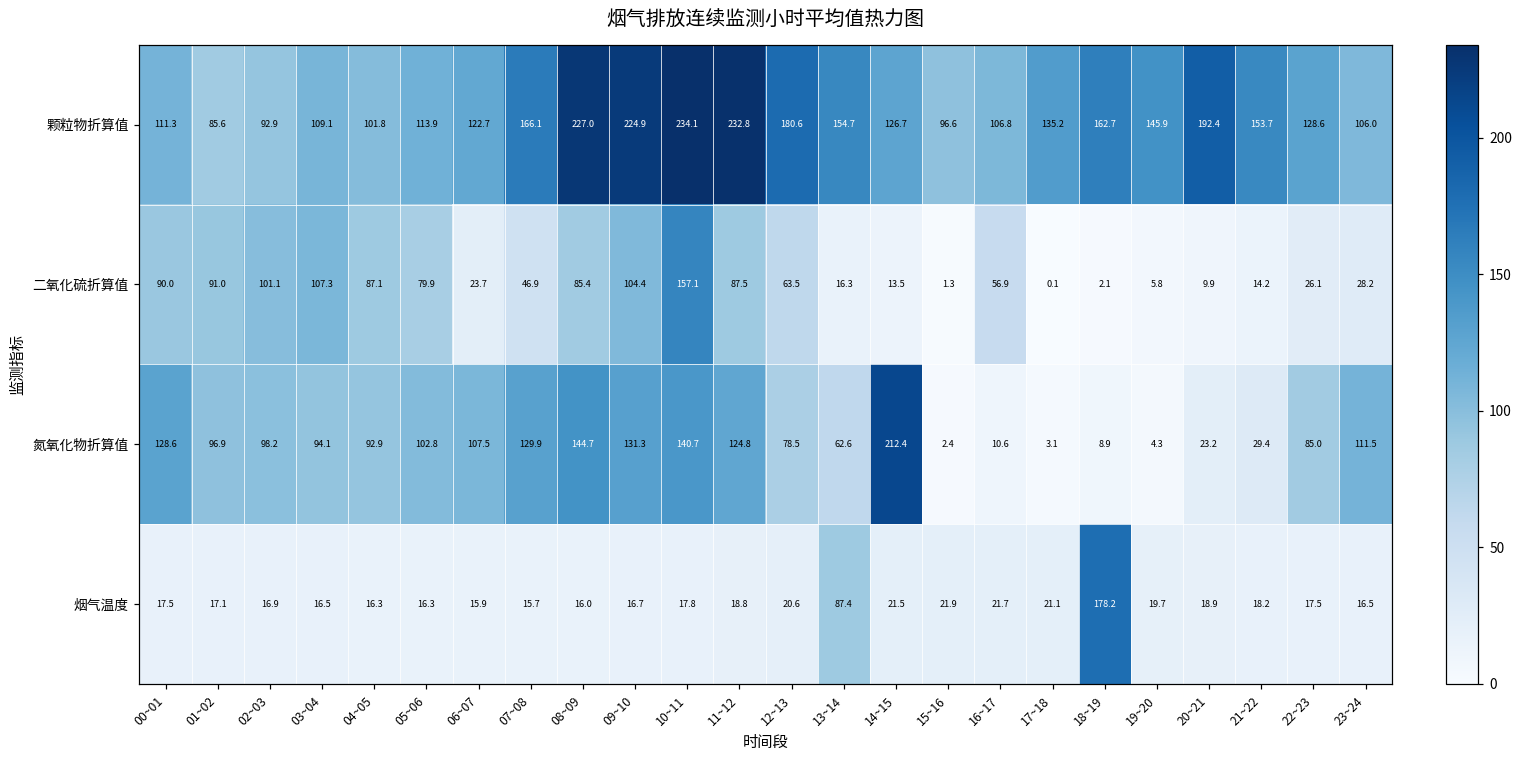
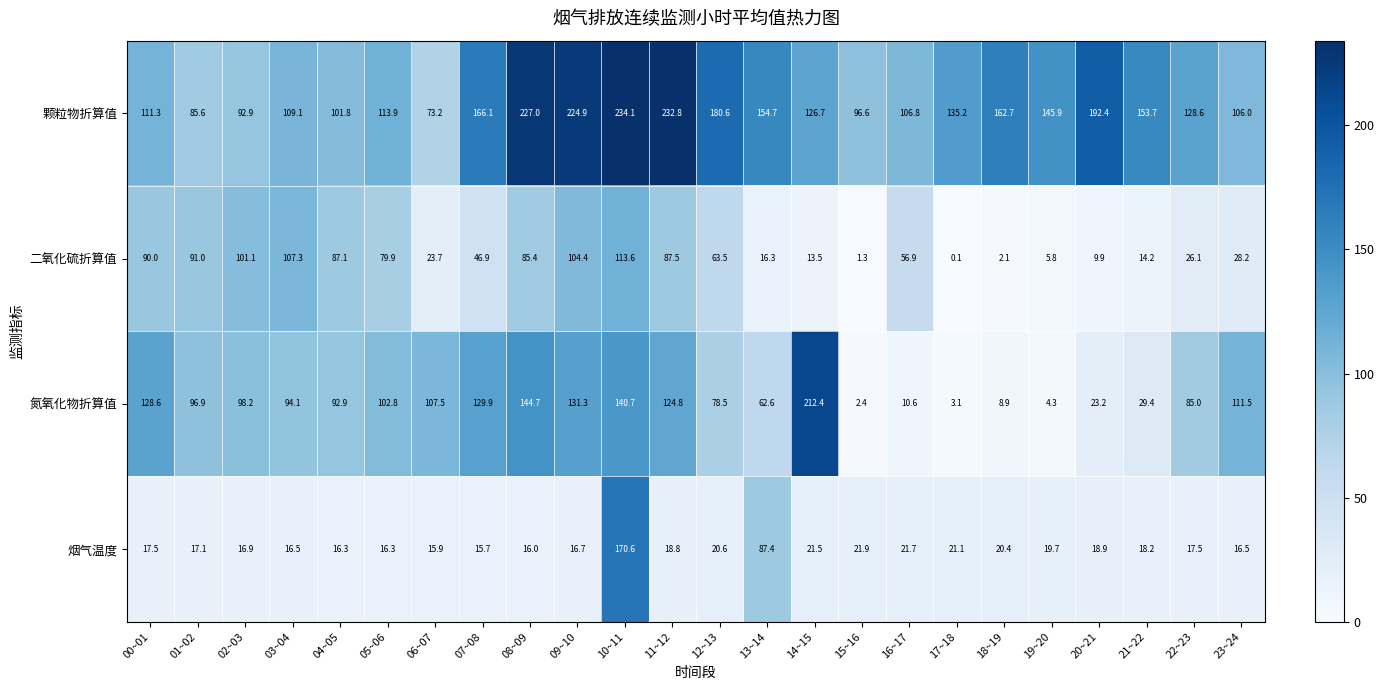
颗粒物折算值, 06~07: 122.7 -> 73.2
二氧化硫折算值, 10~11: 157.1 -> 113.6
烟气温度, 10~11: 17.8 -> 170.6
烟气温度, 18~19: 178.2 -> 20.4
